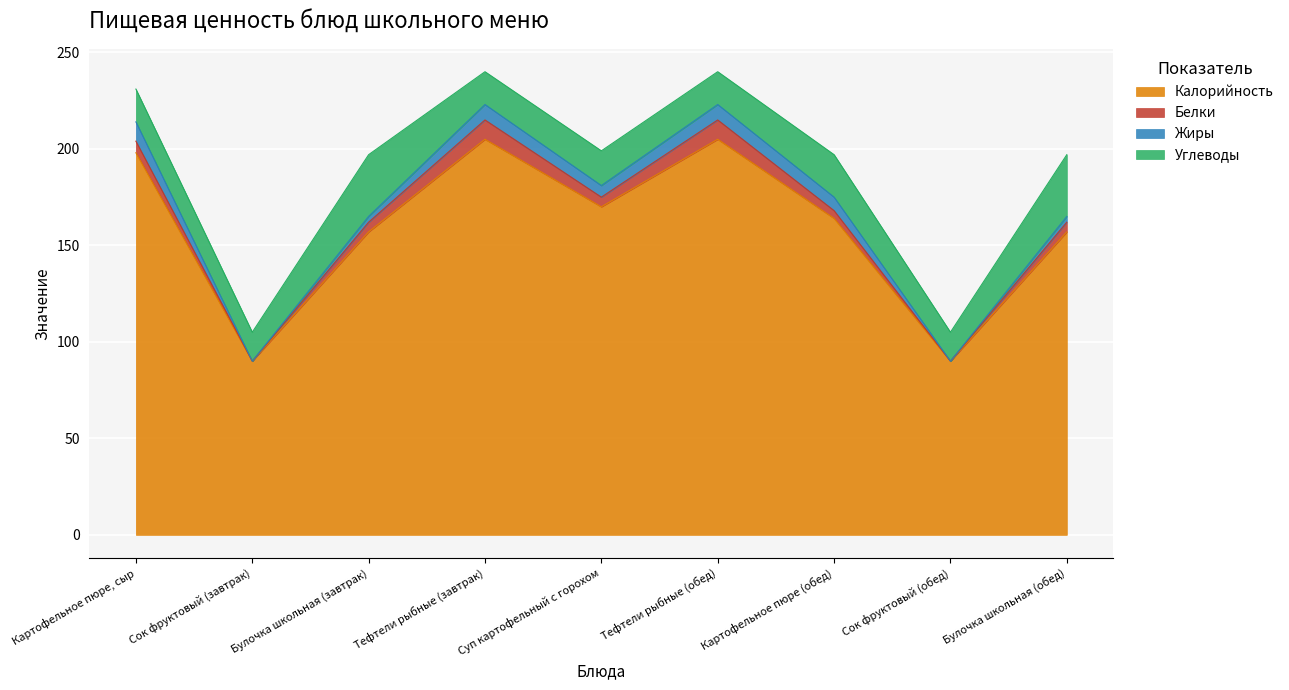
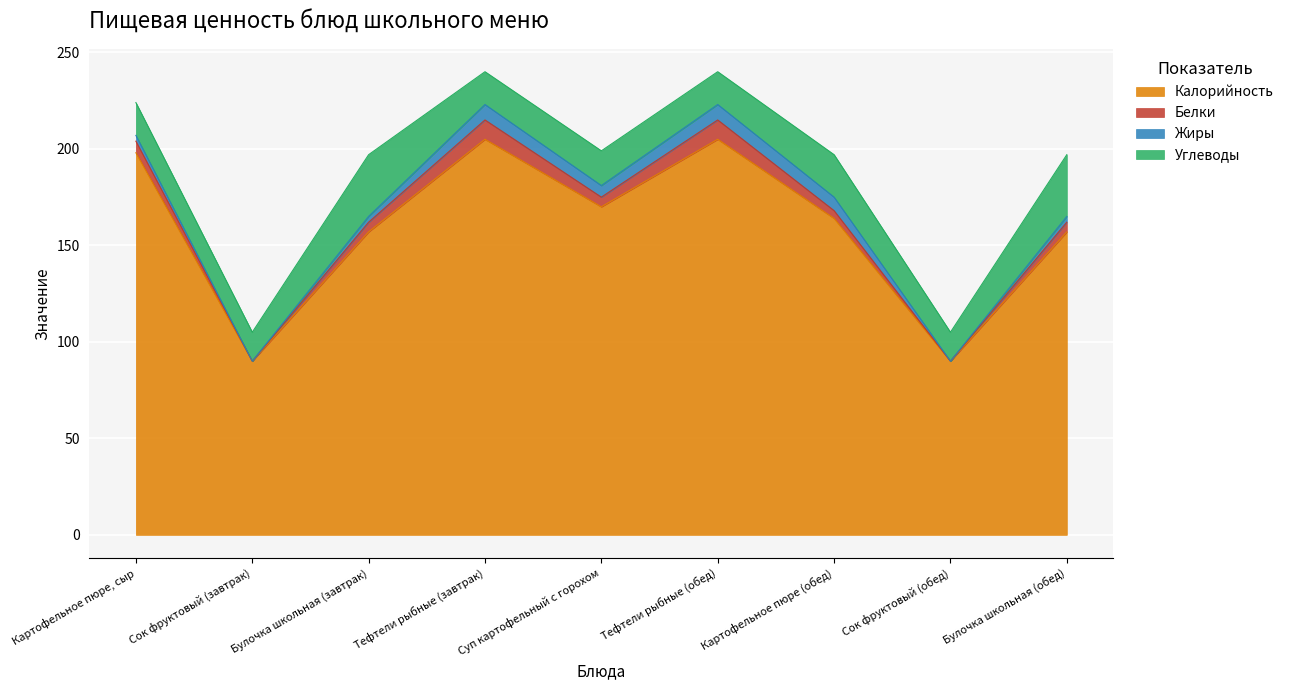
Жиры, Картофельное пюре, сыр: 10 -> 3
